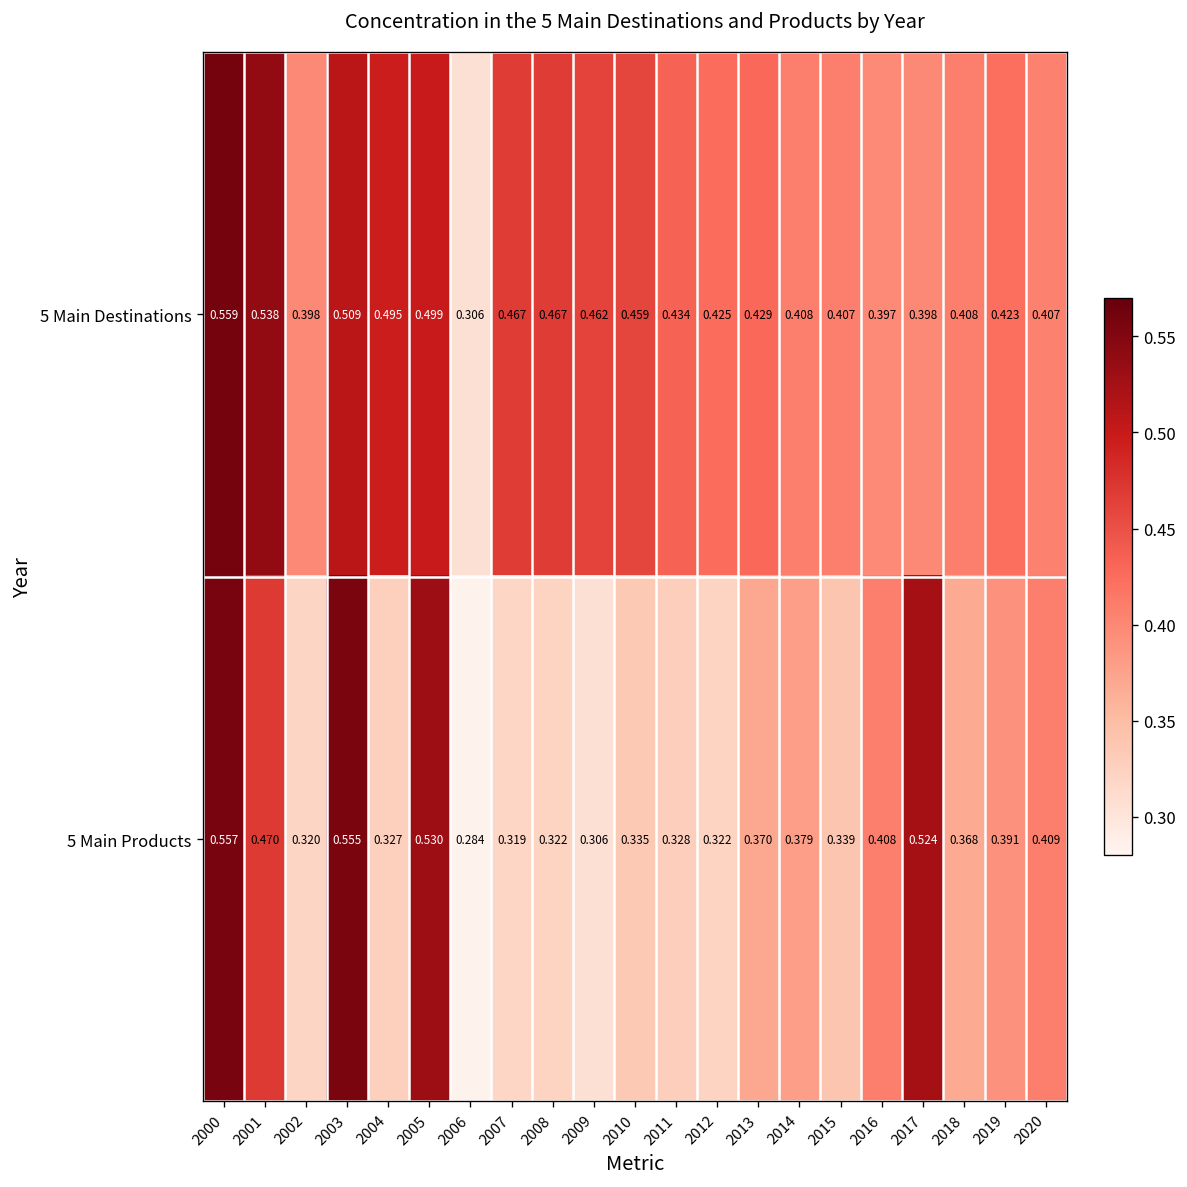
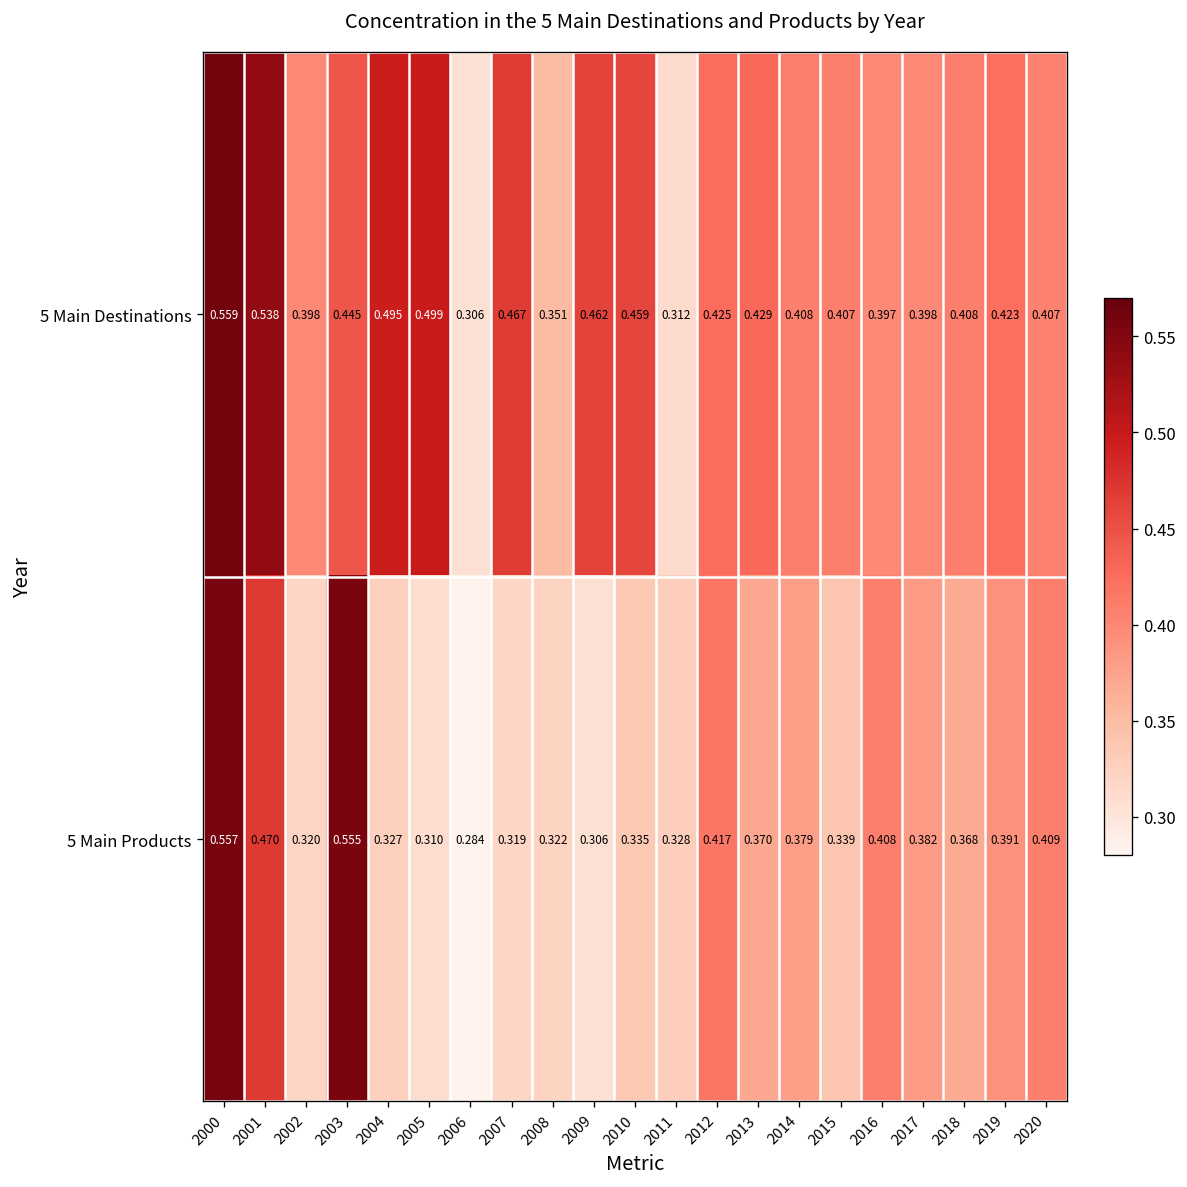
5 Main Destinations, 2003: 0.509 -> 0.445
5 Main Destinations, 2008: 0.467 -> 0.351
5 Main Destinations, 2011: 0.434 -> 0.312
5 Main Products, 2005: 0.530 -> 0.310
5 Main Products, 2012: 0.322 -> 0.417
5 Main Products, 2017: 0.524 -> 0.382
